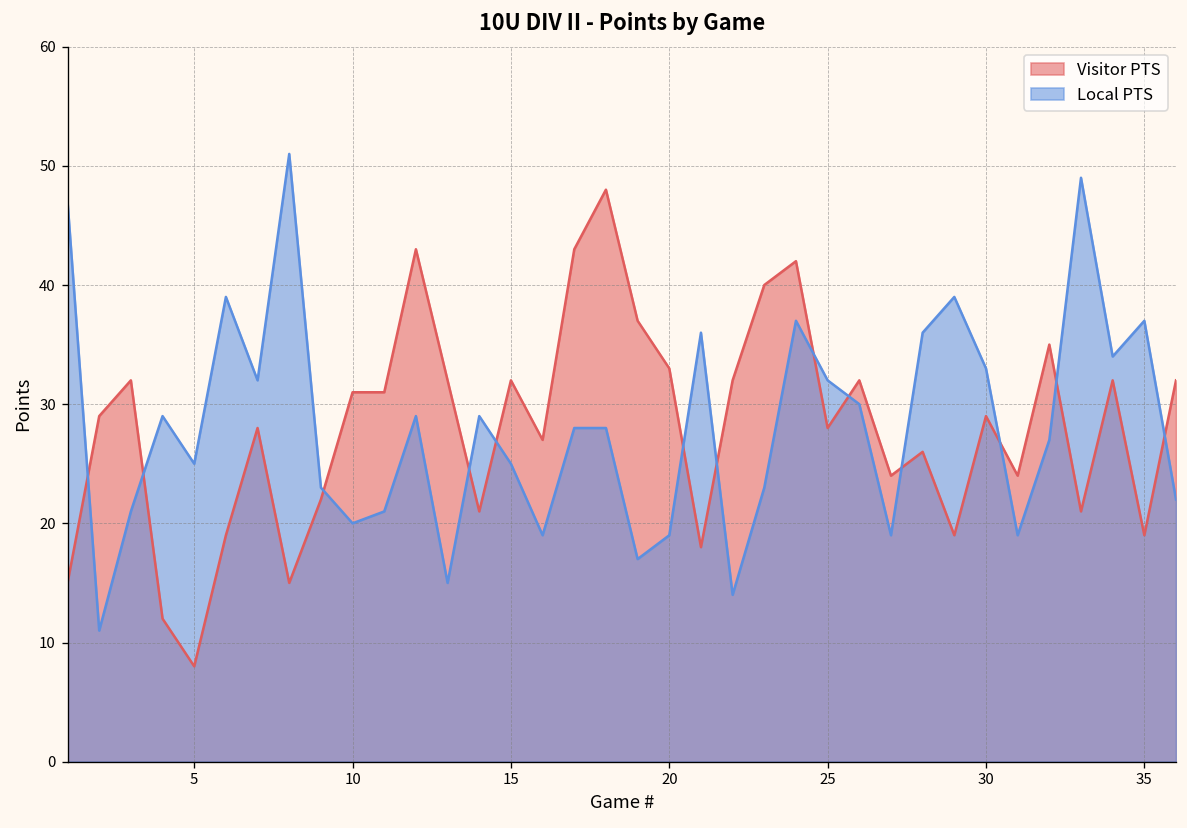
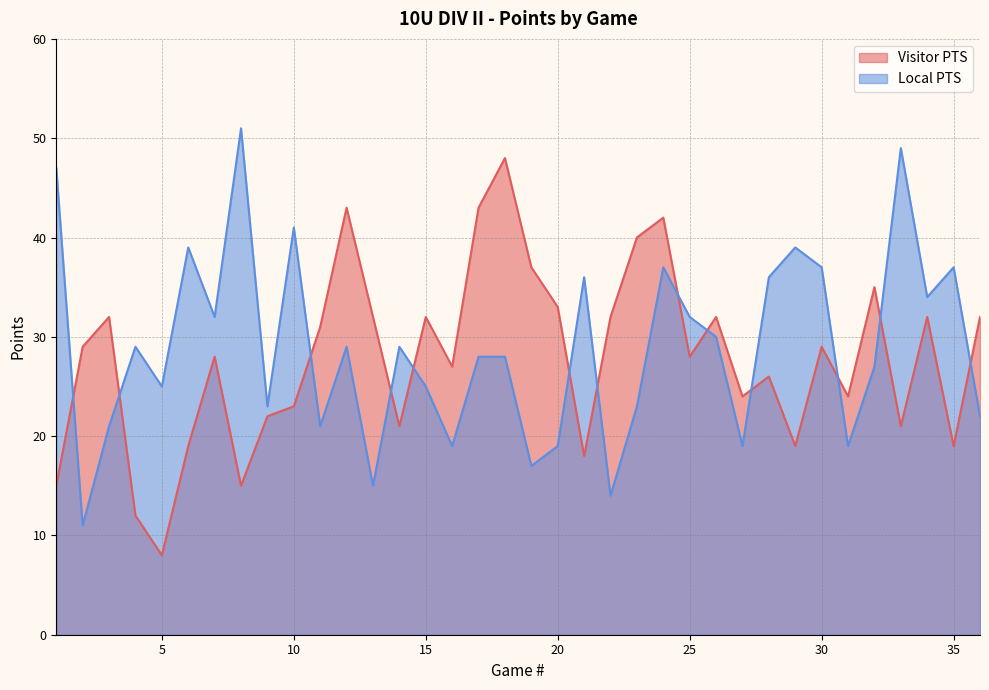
Visitor PTS, 10: 31 -> 23
Local PTS, 10: 20 -> 41
Local PTS, 30: 33 -> 37
